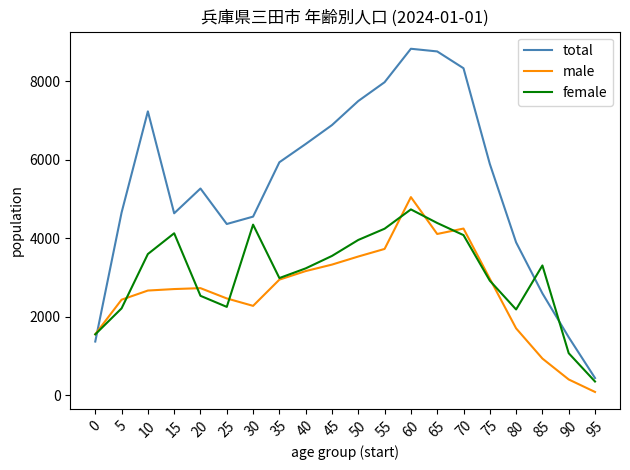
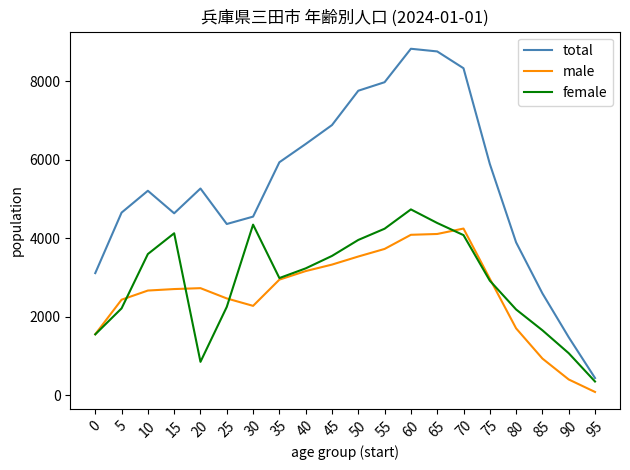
total, 0: 1400 -> 3100
total, 10: 7200 -> 5200
female, 20: 2500 -> 900
total, 50: 7500 -> 7800
male, 60: 5100 -> 4100
female, 85: 3300 -> 1700
